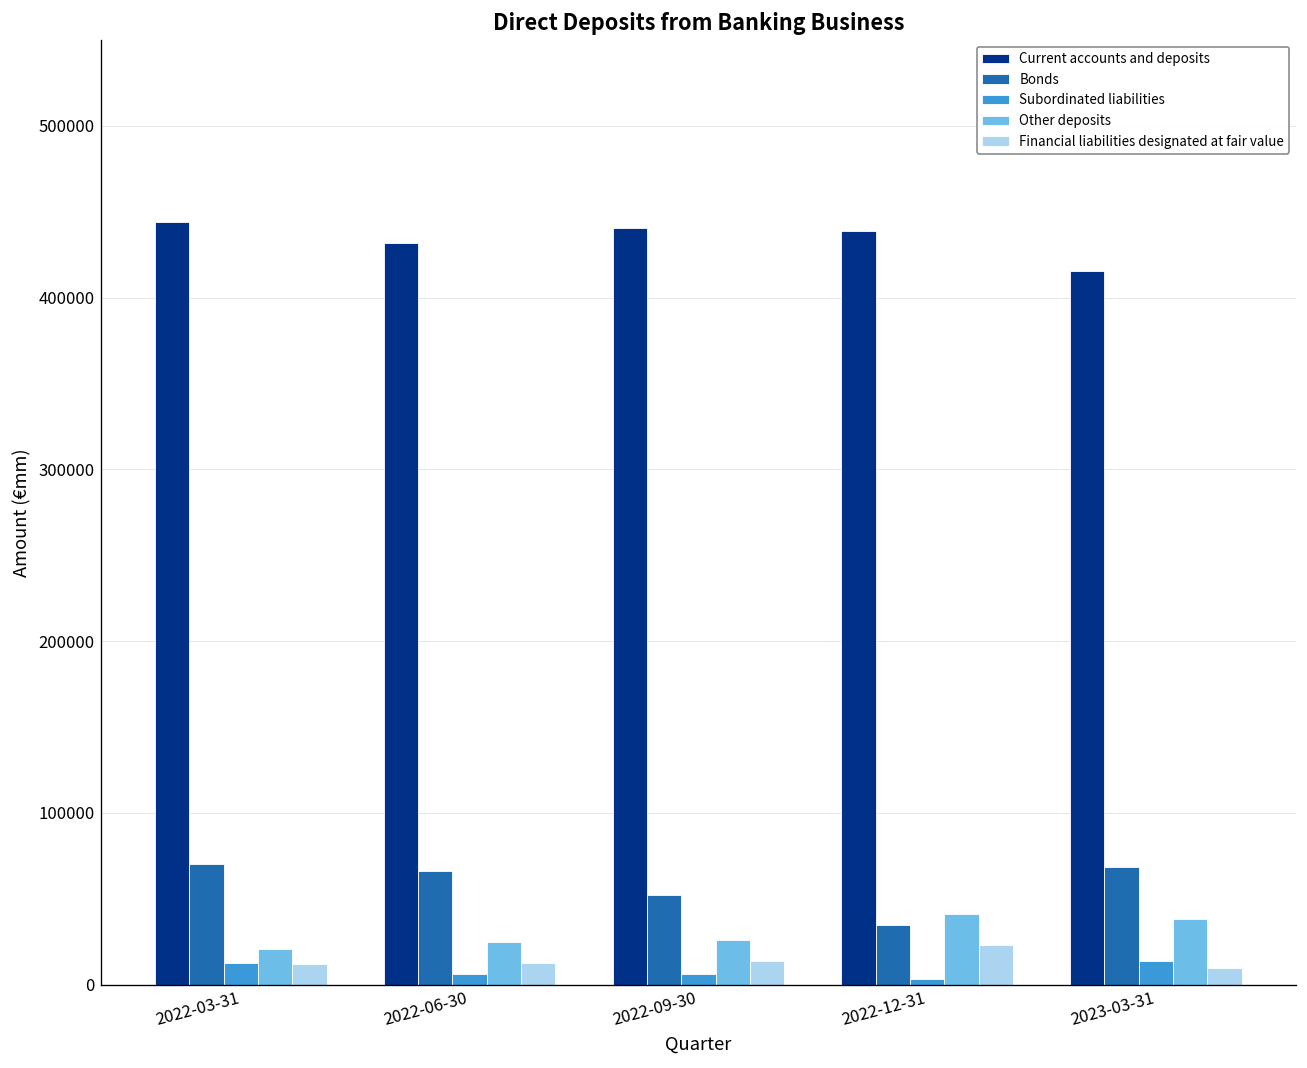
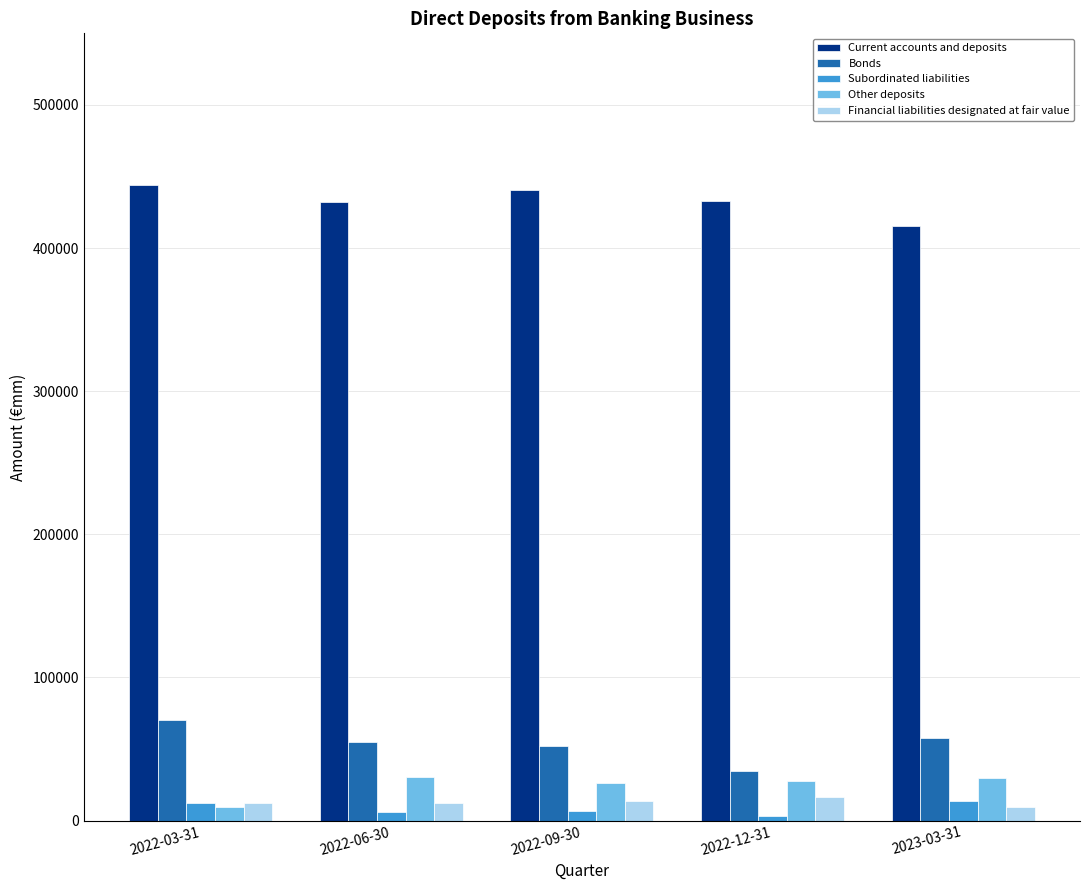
Other deposits, 2022-03-31: 21000 -> 9000
Bonds, 2022-06-30: 66000 -> 55000
Other deposits, 2022-06-30: 25000 -> 31000
Current accounts and deposits, 2022-12-31: 439000 -> 433000
Other deposits, 2022-12-31: 41000 -> 28000
Financial liabilities designated at fair value, 2022-12-31: 23000 -> 17000
Bonds, 2023-03-31: 68000 -> 58000
Other deposits, 2023-03-31: 38000 -> 30000
